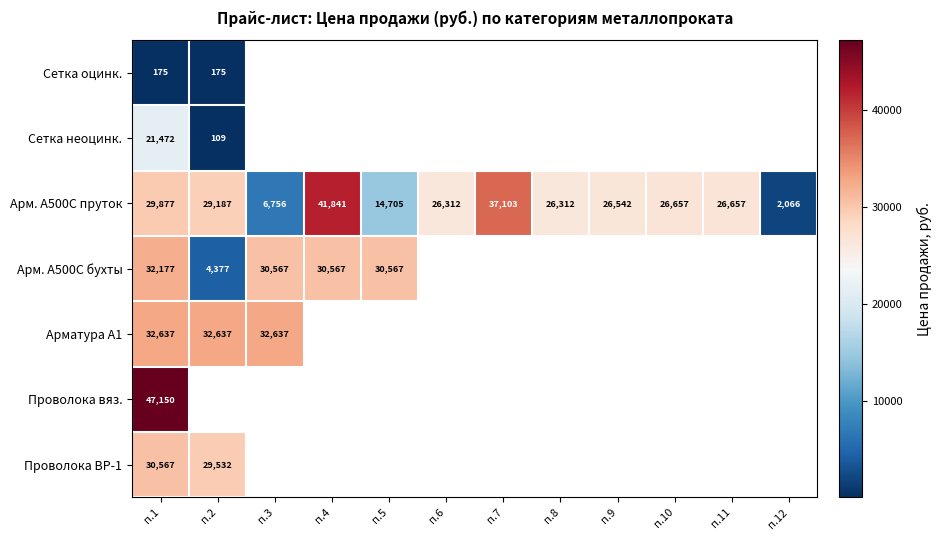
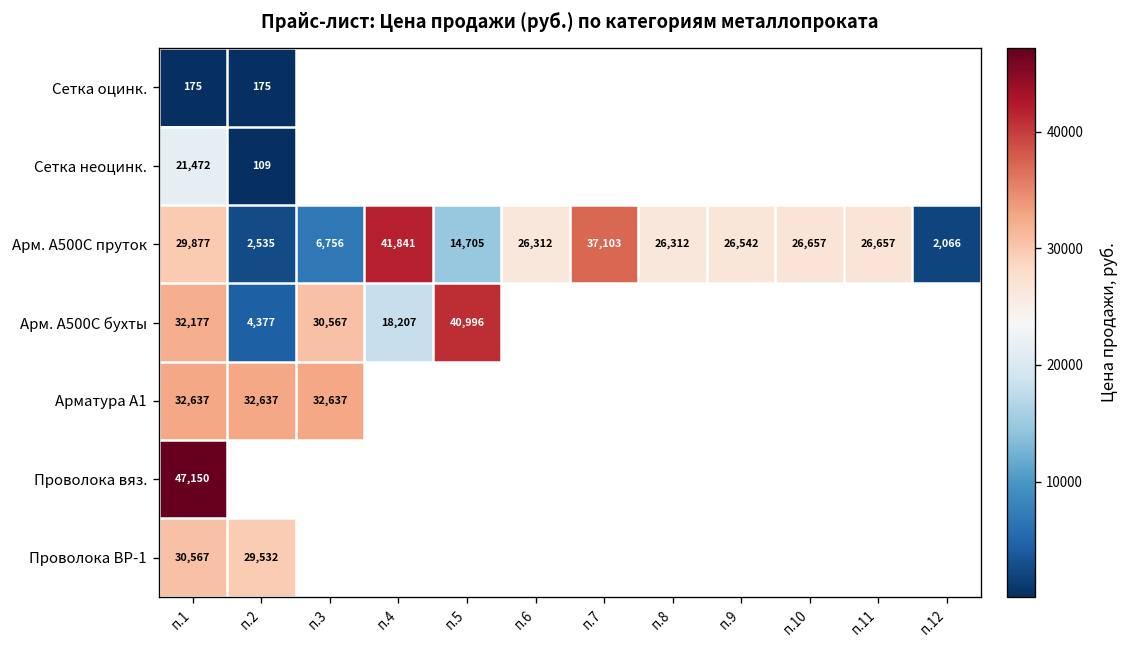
Арм. A500С пруток, п.2: 29,187 -> 2,535
Арм. A500С бухты, п.4: 30,567 -> 18,207
Арм. A500С бухты, п.5: 30,567 -> 40,996
